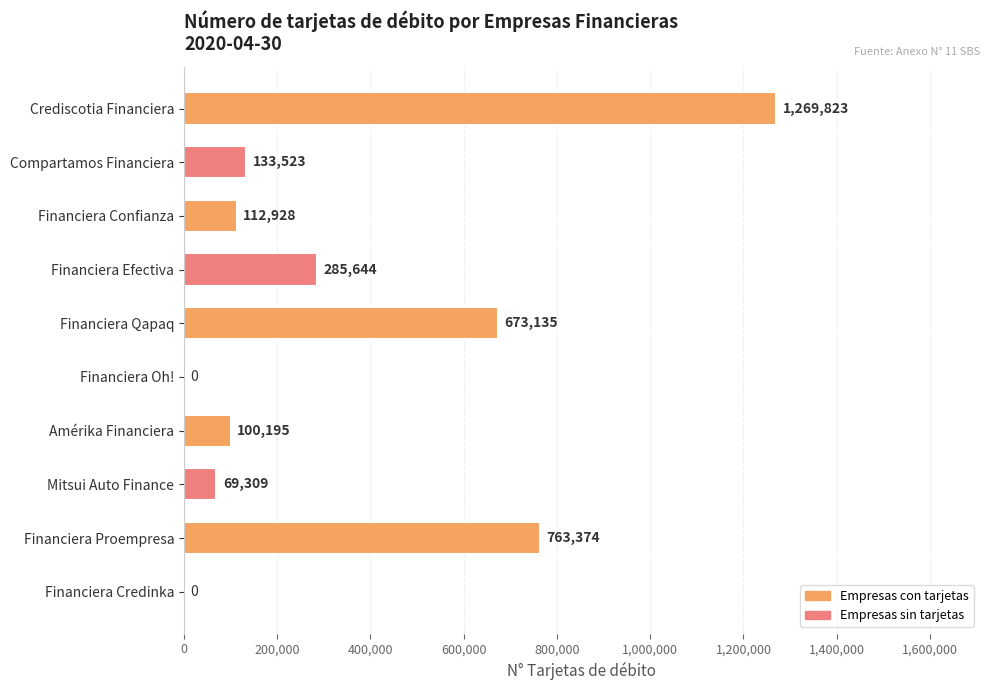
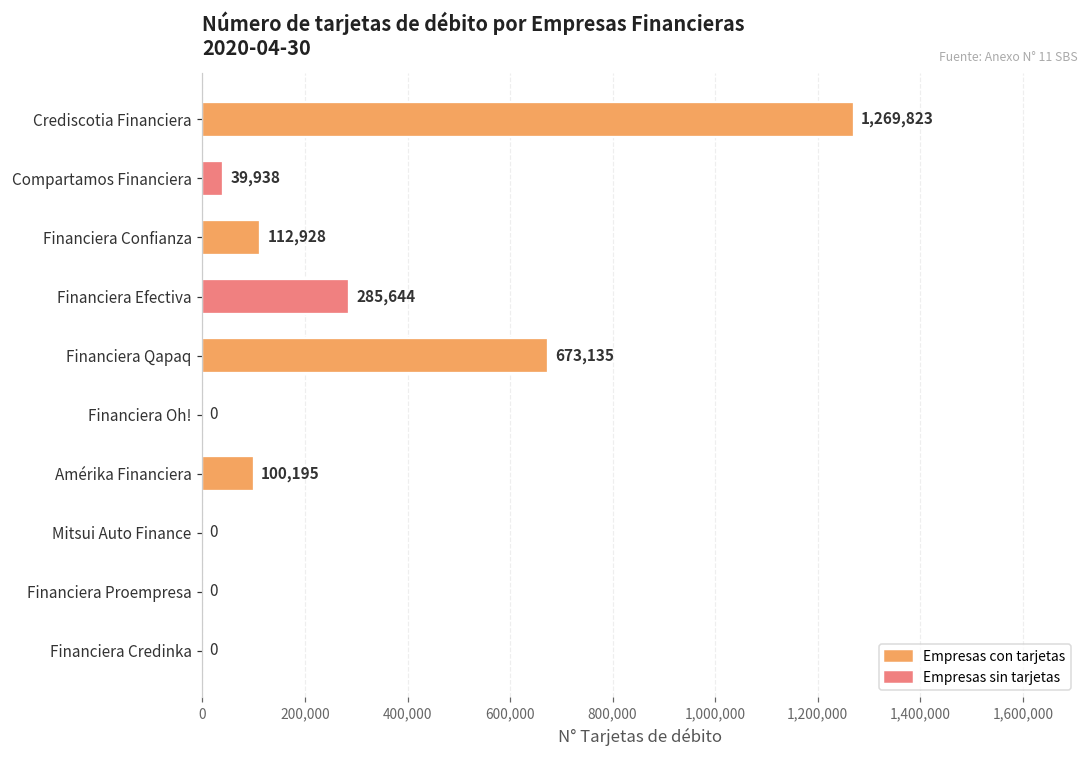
Compartamos Financiera: 133,523 -> 39,938
Mitsui Auto Finance: 69,309 -> 0
Financiera Proempresa: 763,374 -> 0
